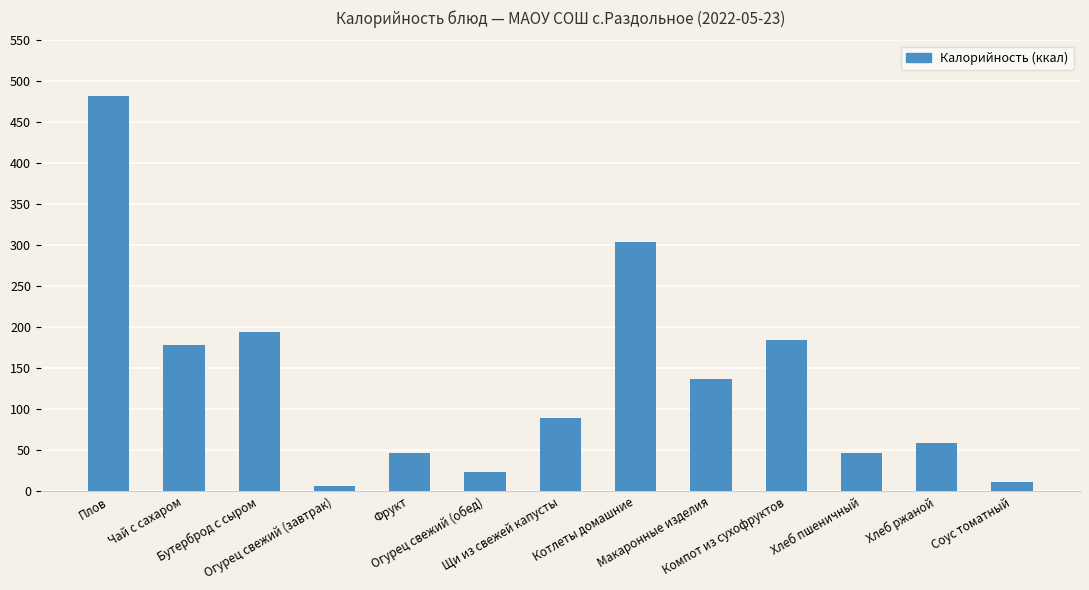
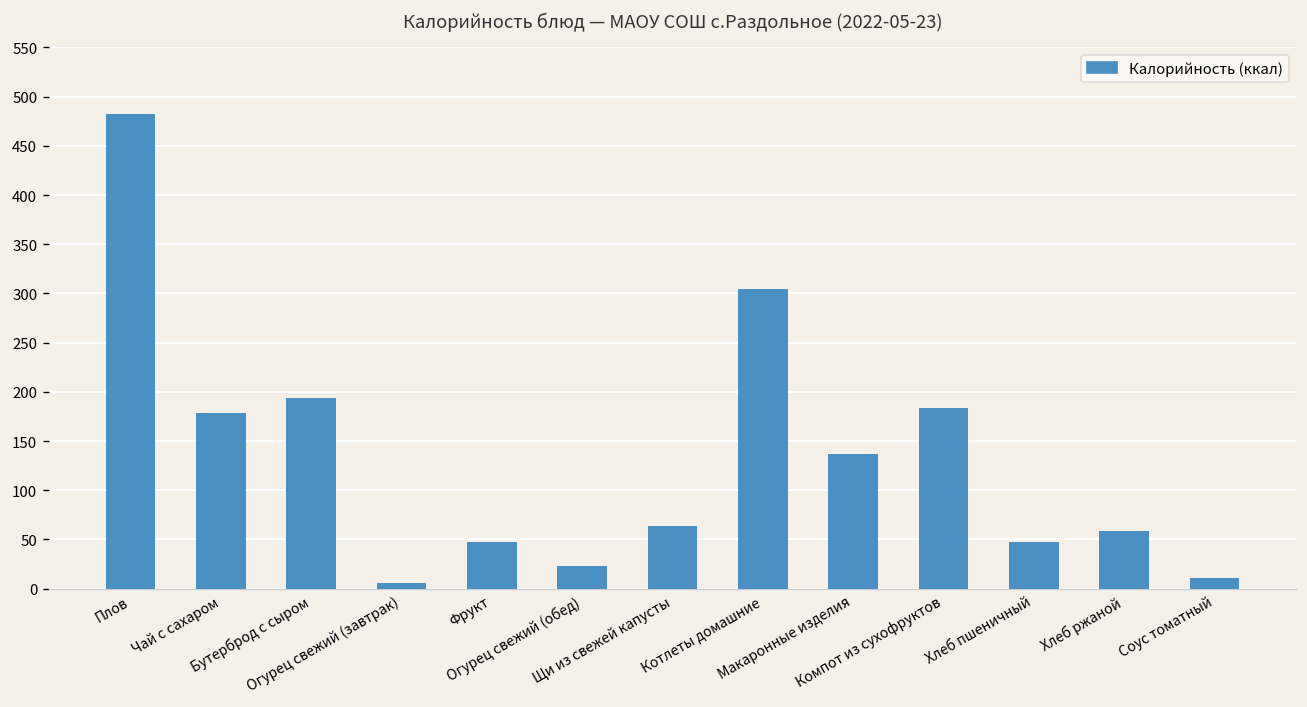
Щи из свежей капусты: 90 -> 60
